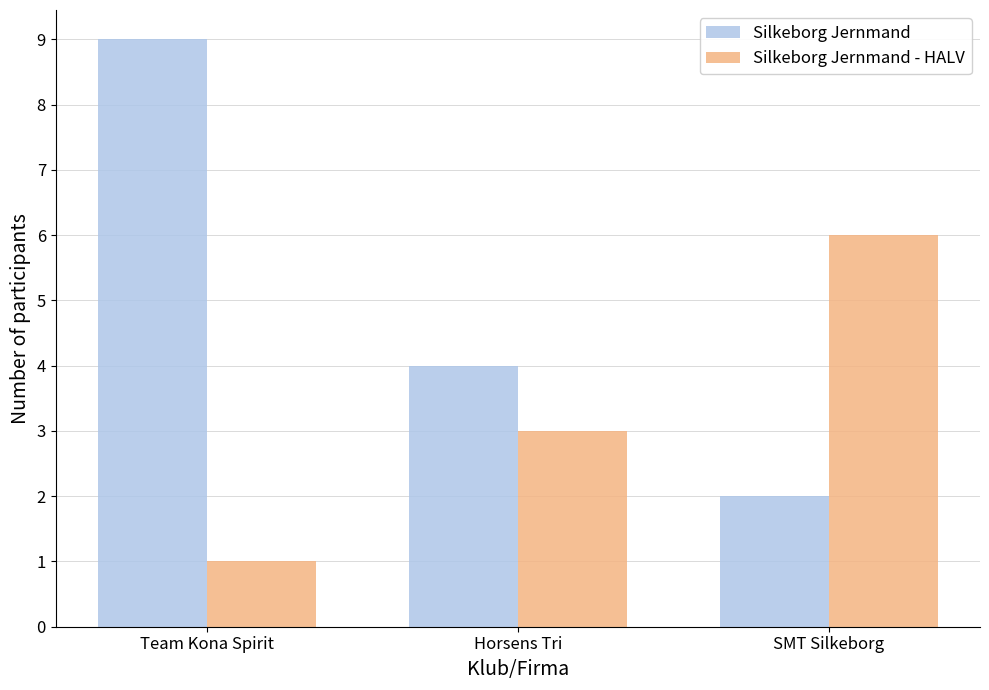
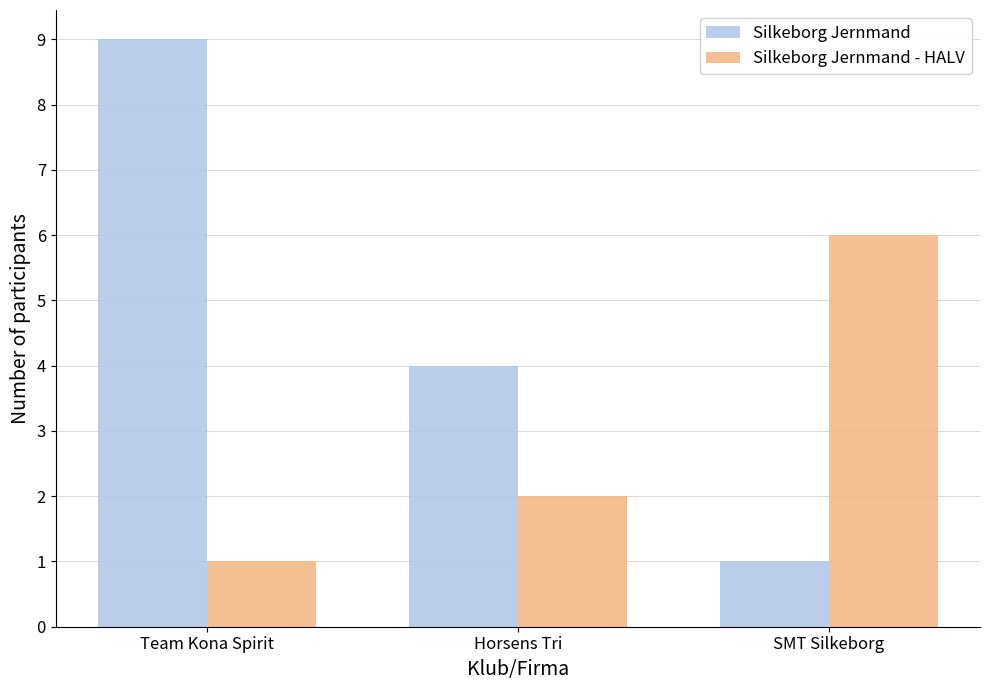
Silkeborg Jernmand - HALV, Horsens Tri: 3 -> 2
Silkeborg Jernmand, SMT Silkeborg: 2 -> 1
